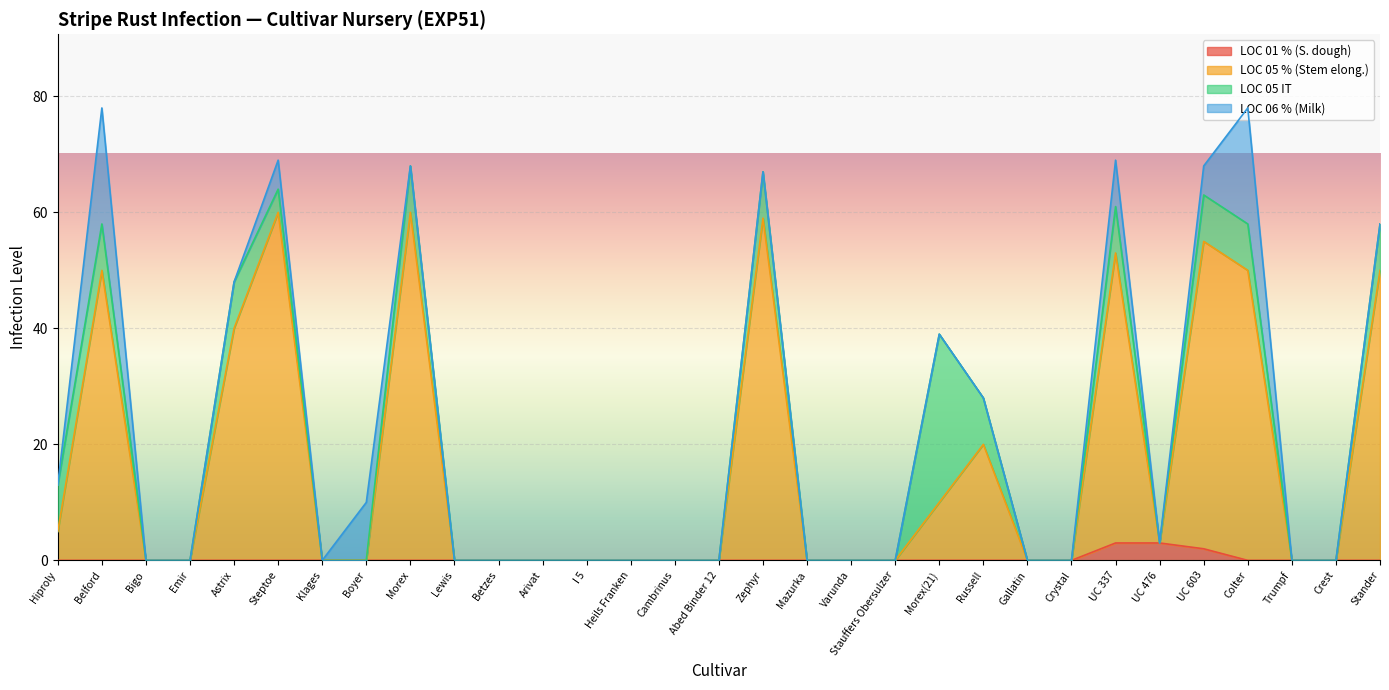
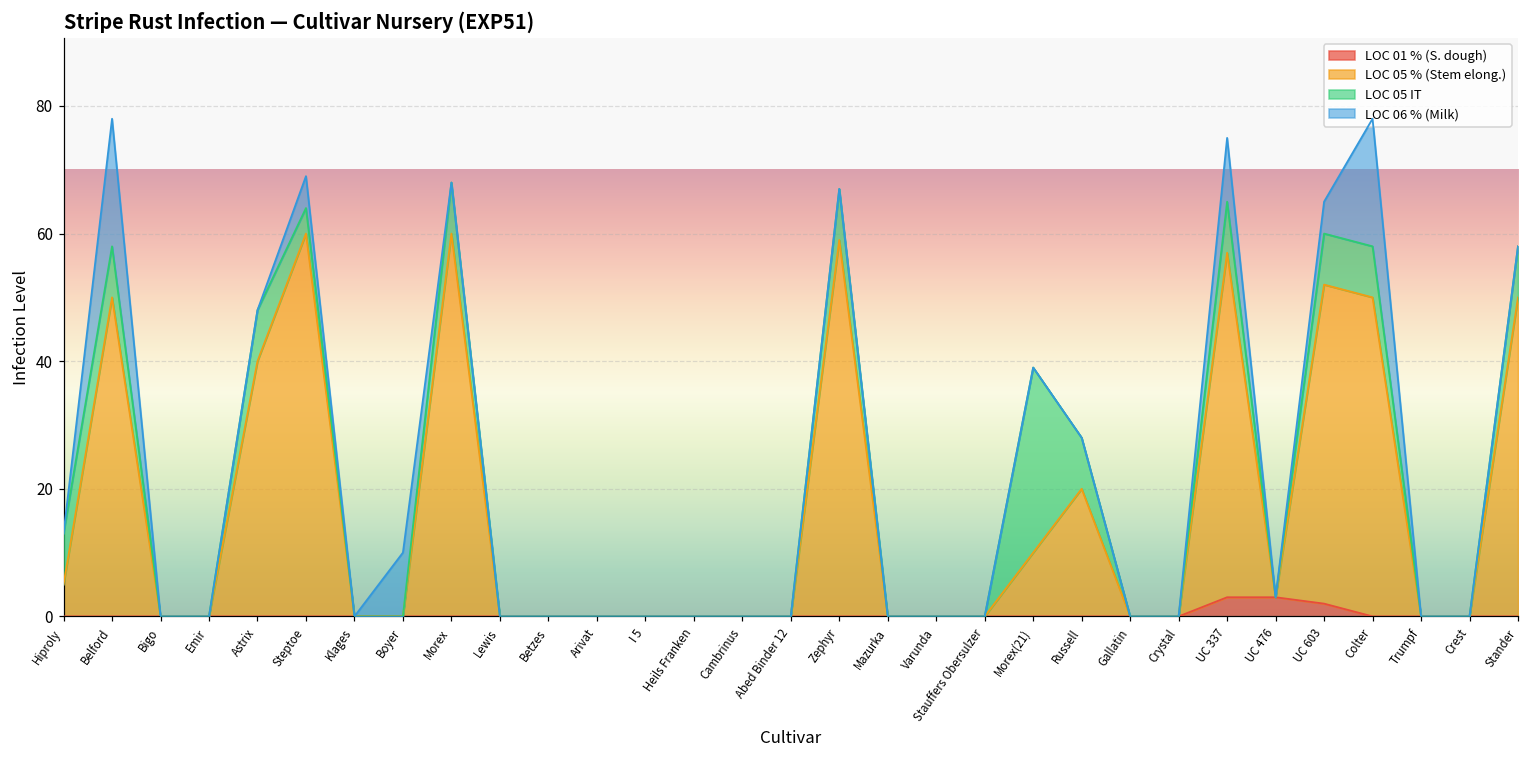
LOC 05 % (Stem elong.), UC 337: 50 -> 54
LOC 06 % (Milk), UC 337: 8 -> 10
LOC 05 % (Stem elong.), UC 603: 53 -> 50
